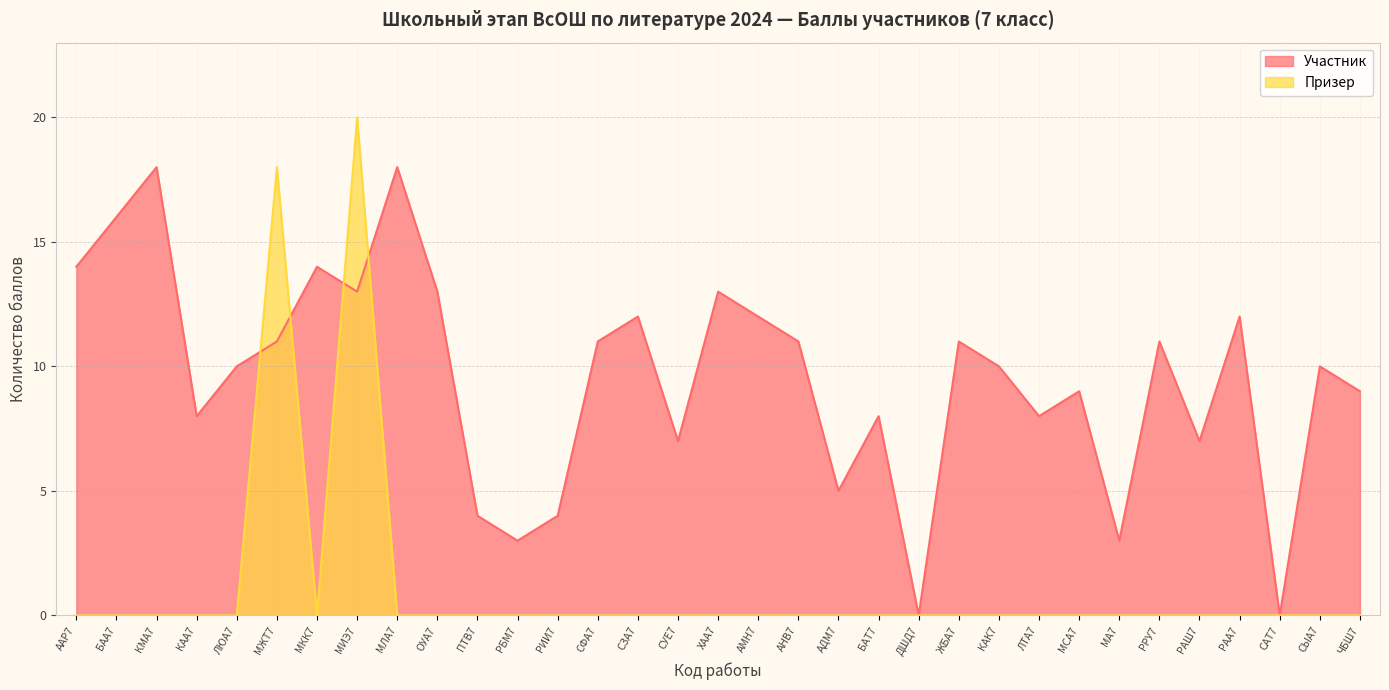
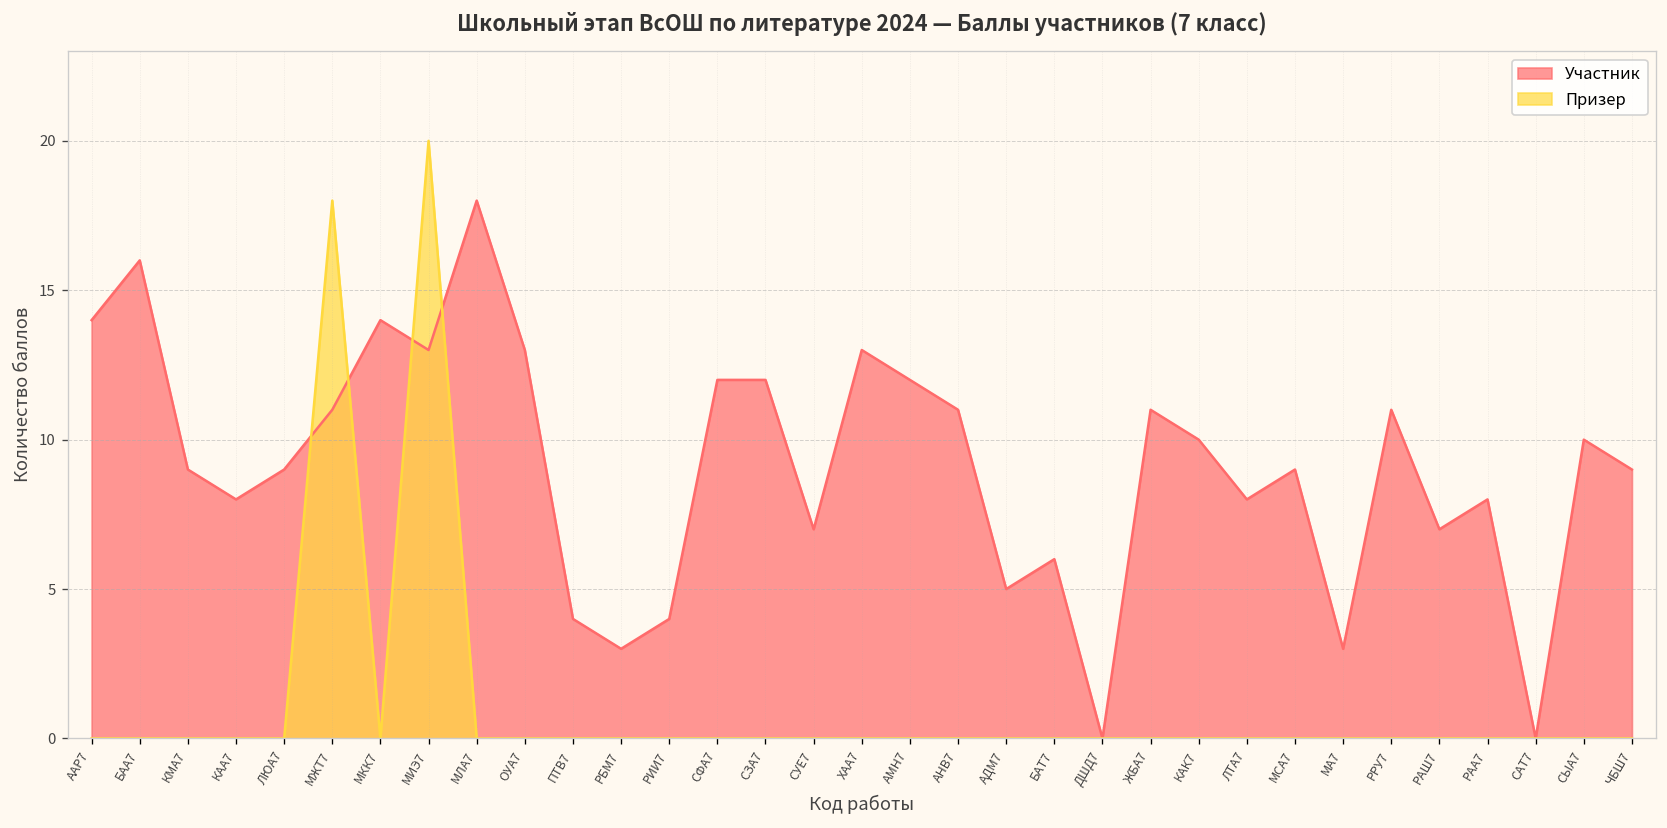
Участник, КМА7: 18 -> 9
Участник, ЛЮА7: 10 -> 9
Участник, СФА7: 11 -> 12
Участник, БАТ7: 8 -> 6
Участник, РАА7: 12 -> 8
